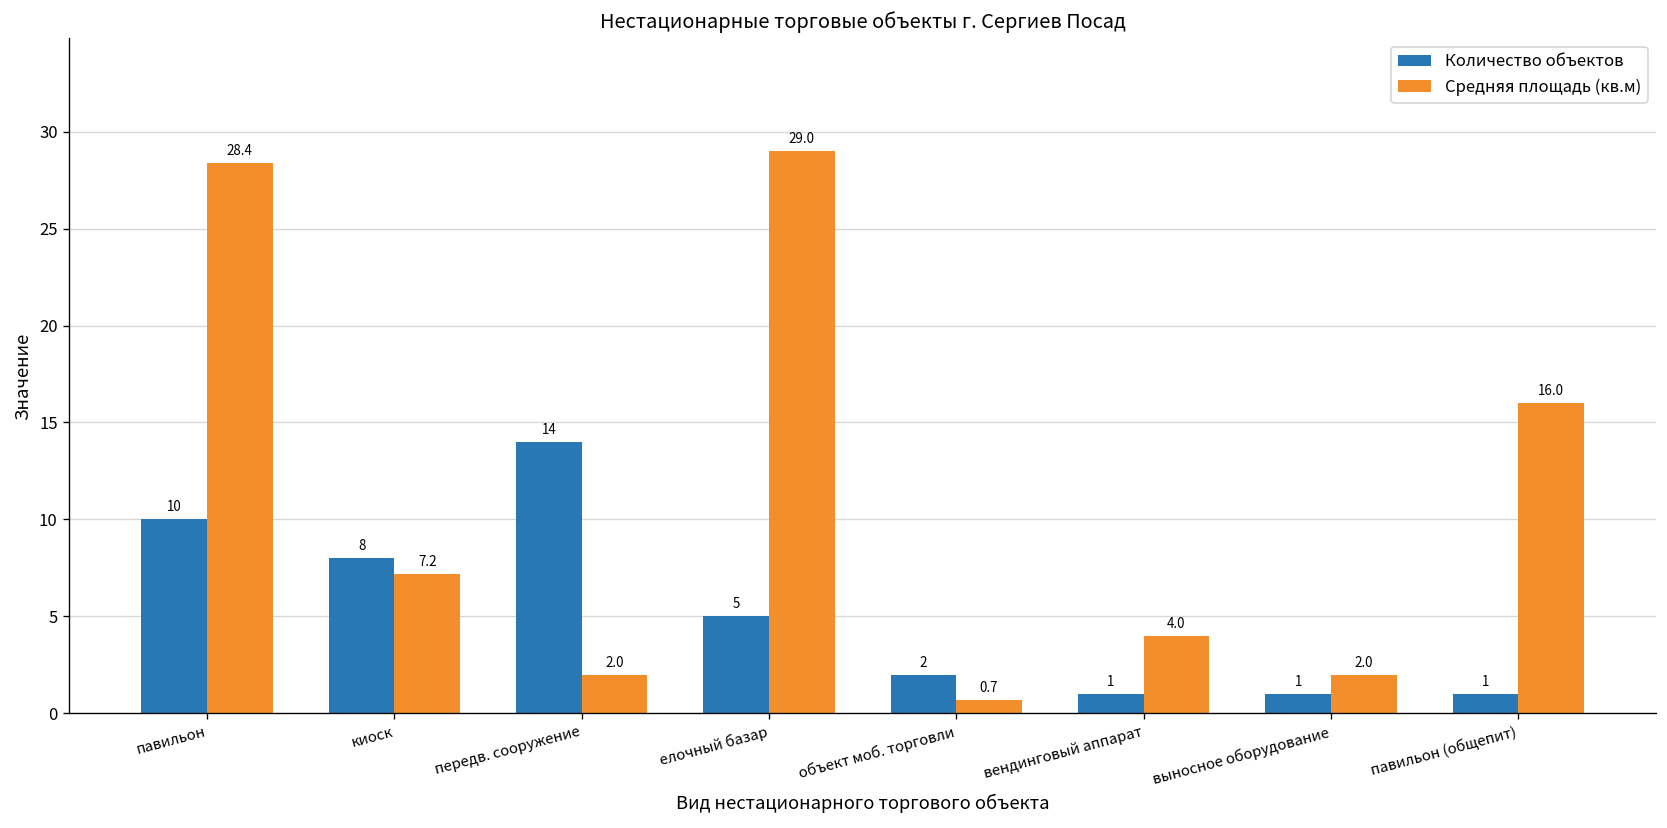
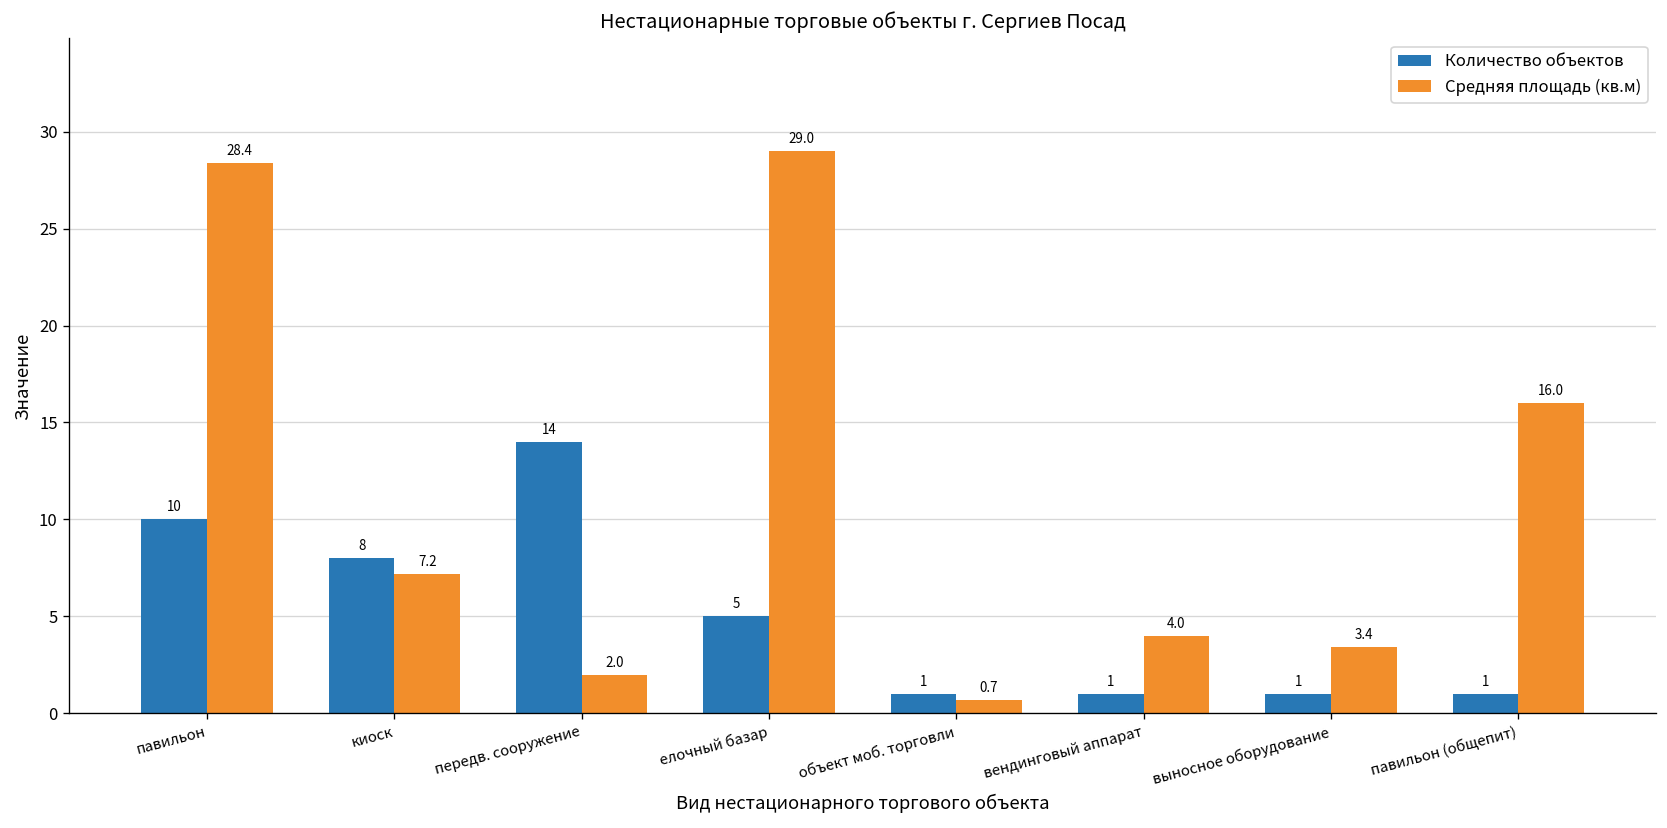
Количество объектов, объект моб. торговли: 2 -> 1
Средняя площадь (кв.м), выносное оборудование: 2.0 -> 3.4
